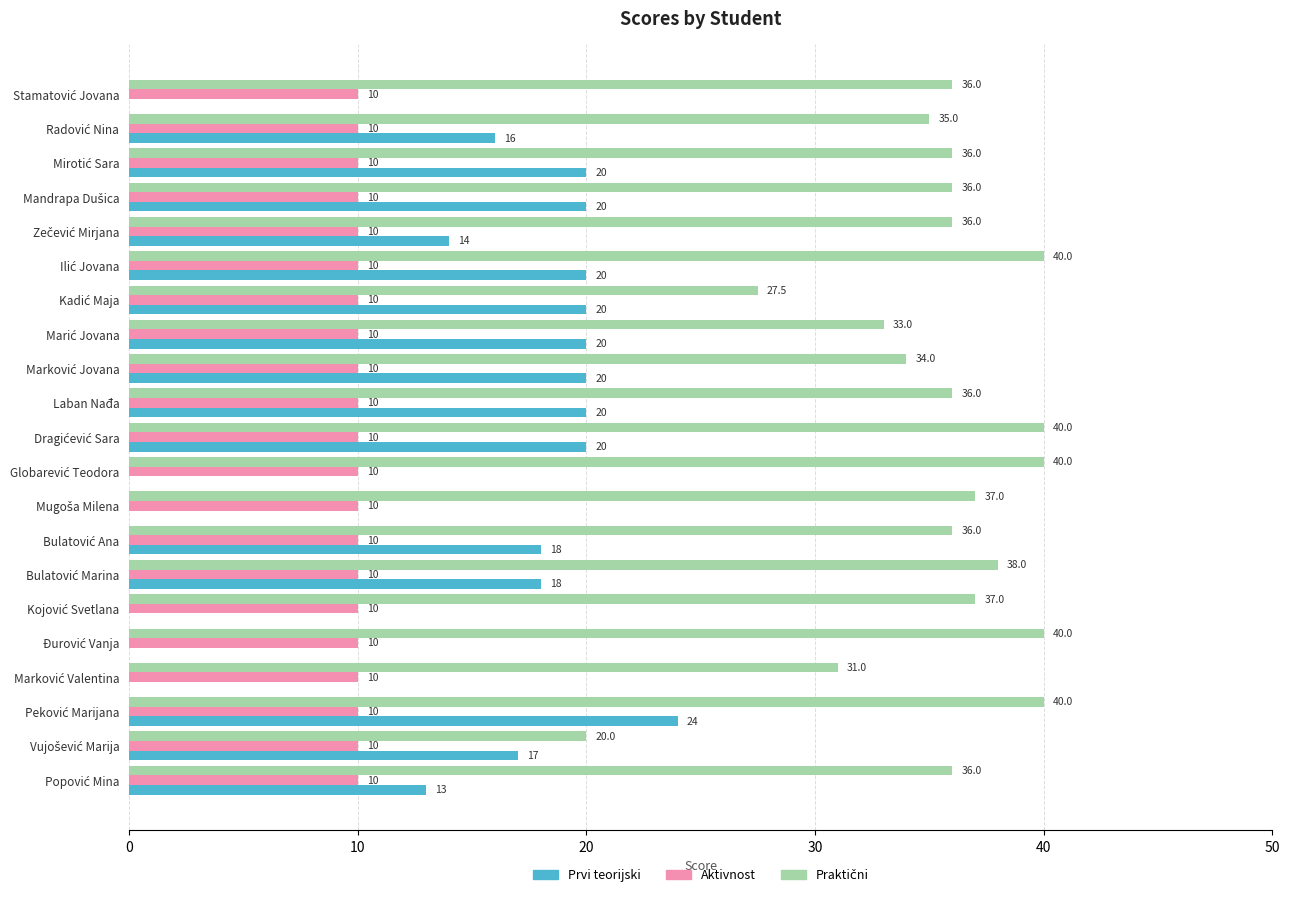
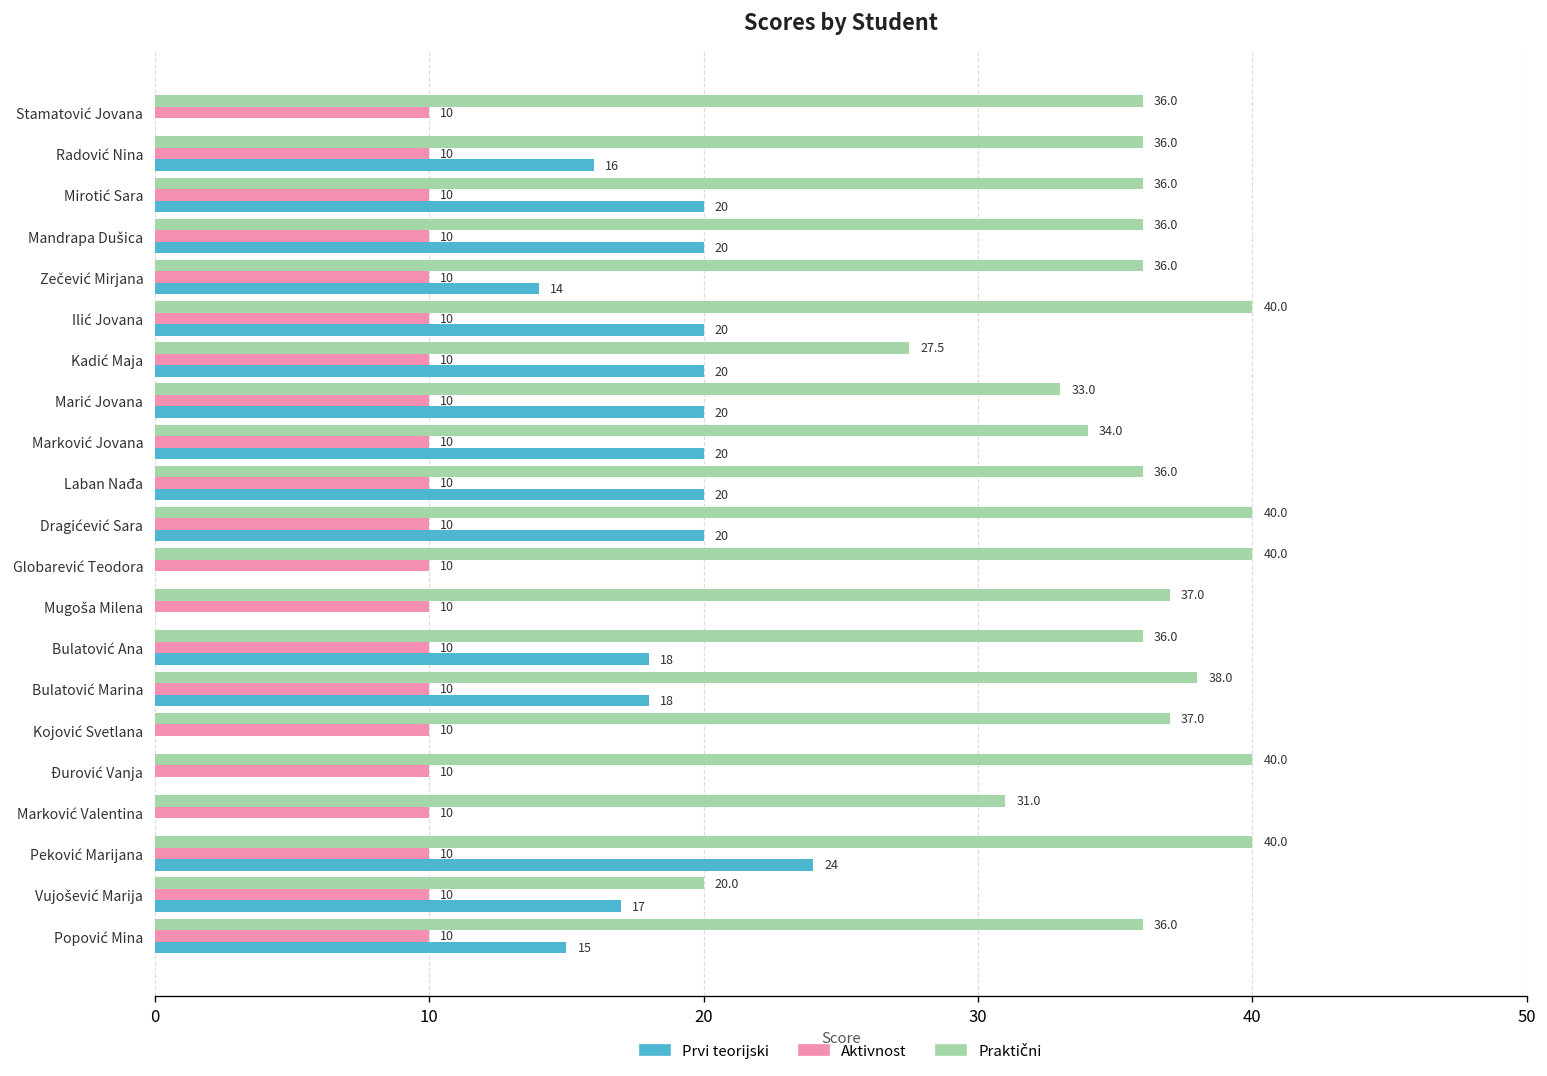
Praktični, Radović Nina: 35.0 -> 36.0
Prvi teorijski, Popović Mina: 13 -> 15
